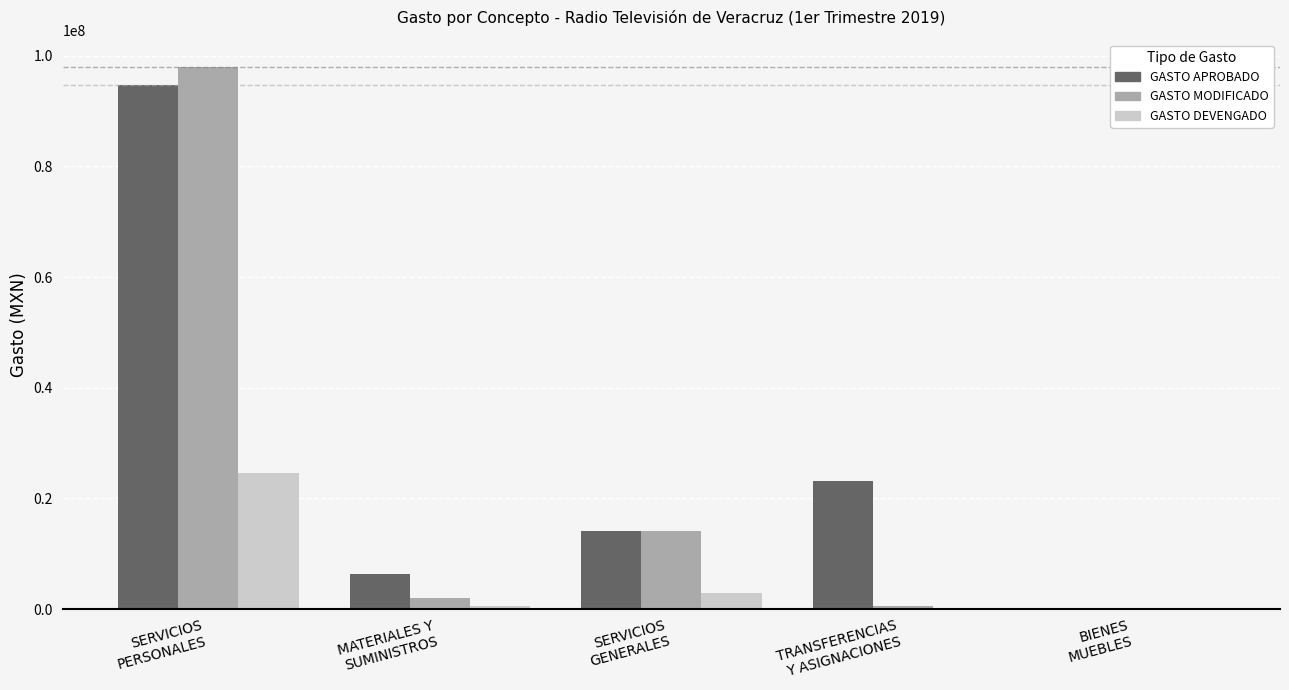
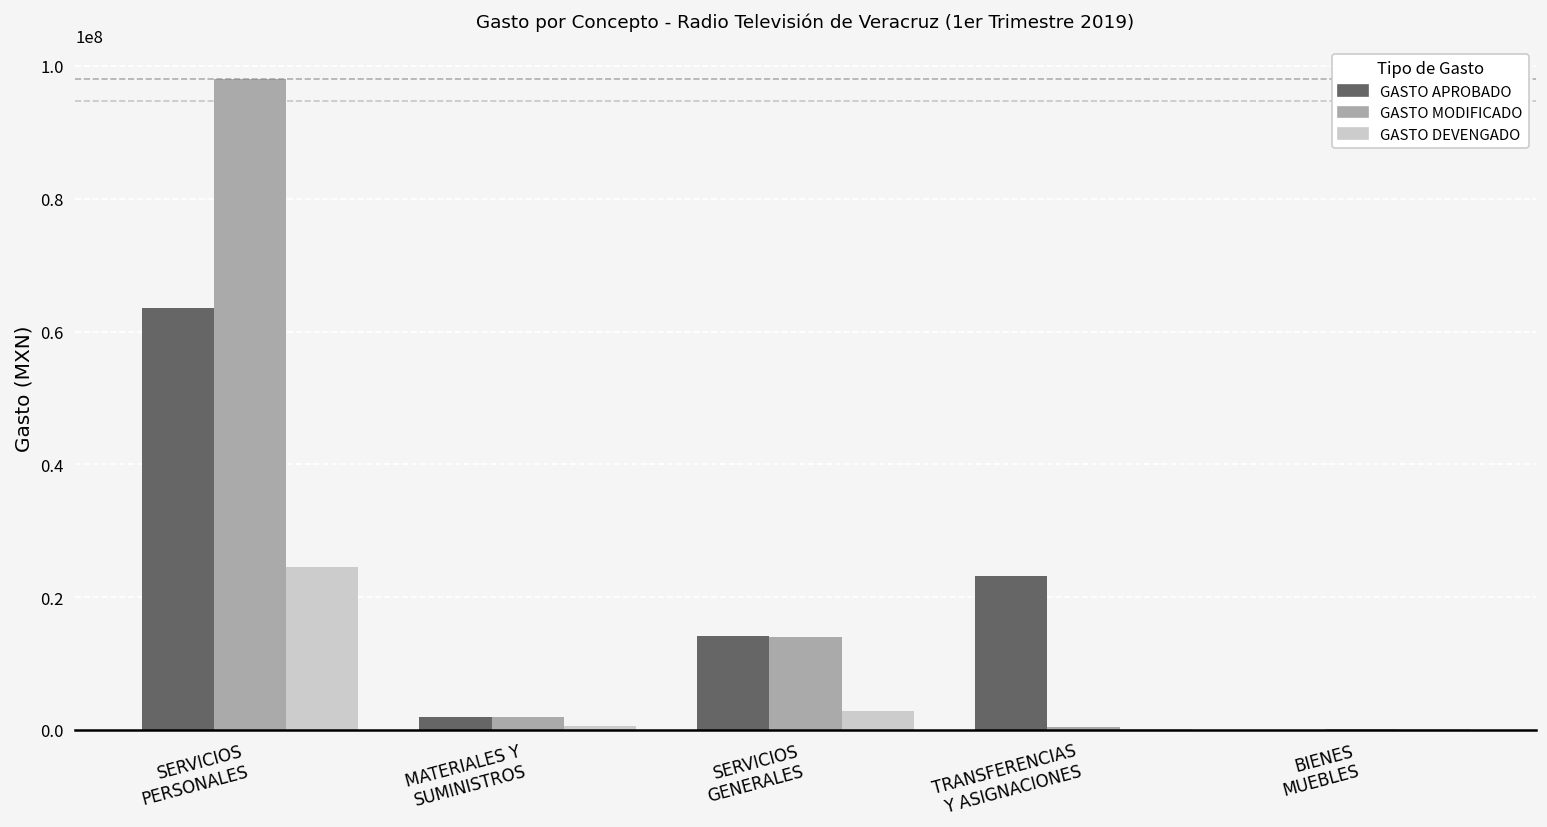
GASTO APROBADO, SERVICIOS PERSONALES: 95000000 -> 64000000
GASTO APROBADO, MATERIALES Y SUMINISTROS: 6000000 -> 2000000
